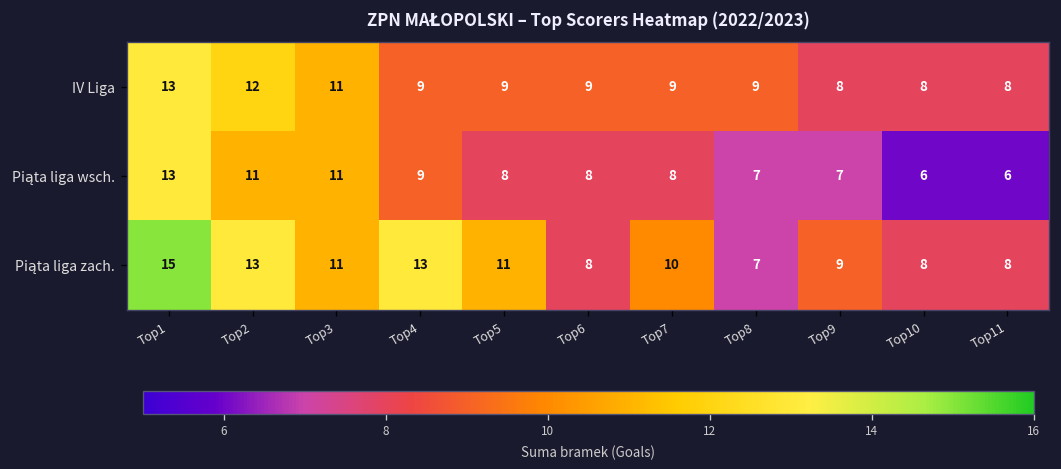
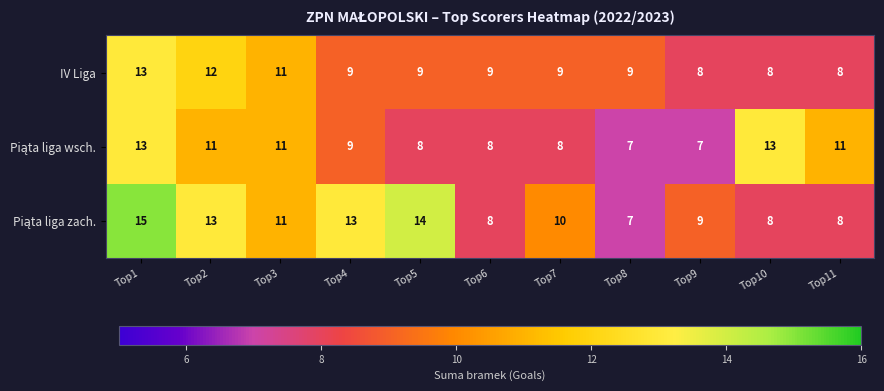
Piąta liga wsch., Top10: 6 -> 13
Piąta liga wsch., Top11: 6 -> 11
Piąta liga zach., Top5: 11 -> 14
